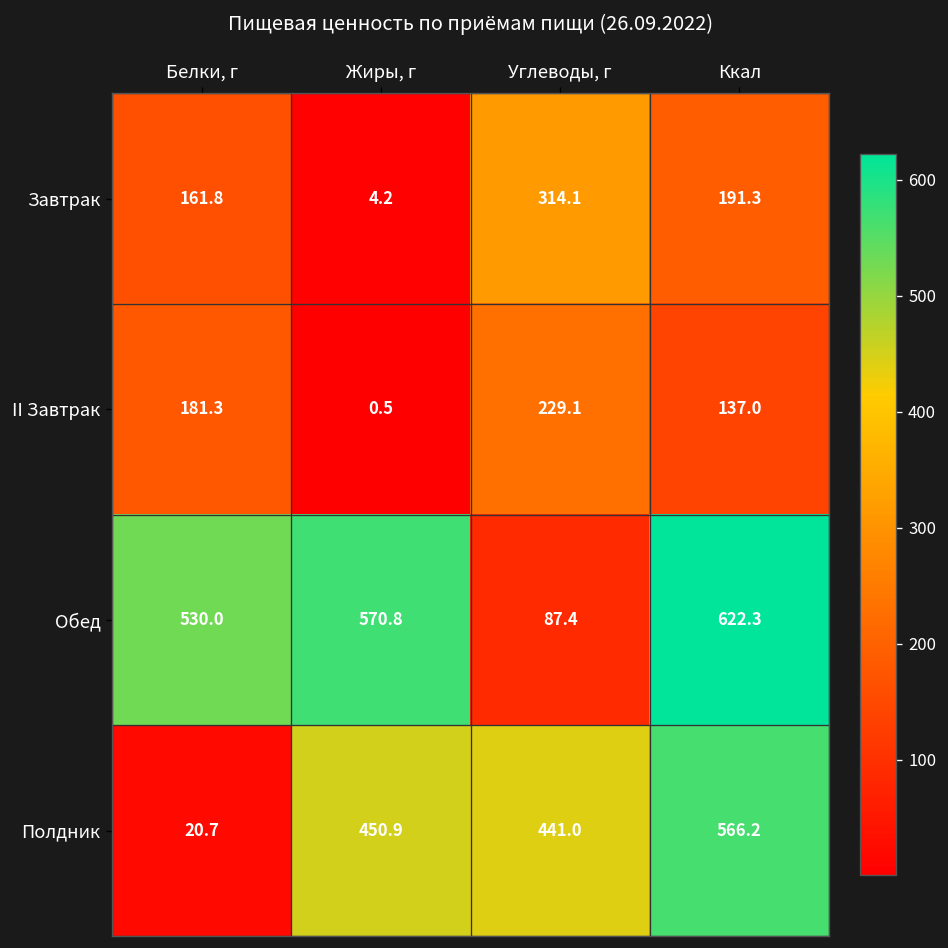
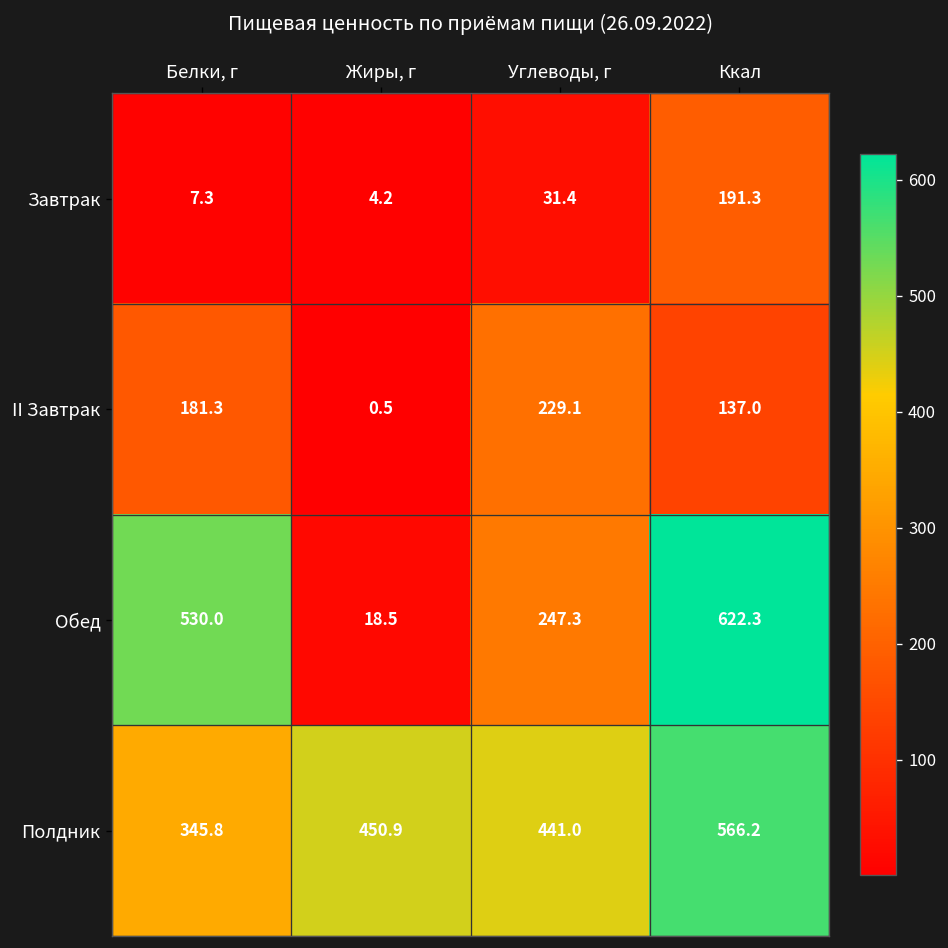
Завтрак, Белки, г: 161.8 -> 7.3
Завтрак, Углеводы, г: 314.1 -> 31.4
Обед, Жиры, г: 570.8 -> 18.5
Обед, Углеводы, г: 87.4 -> 247.3
Полдник, Белки, г: 20.7 -> 345.8
